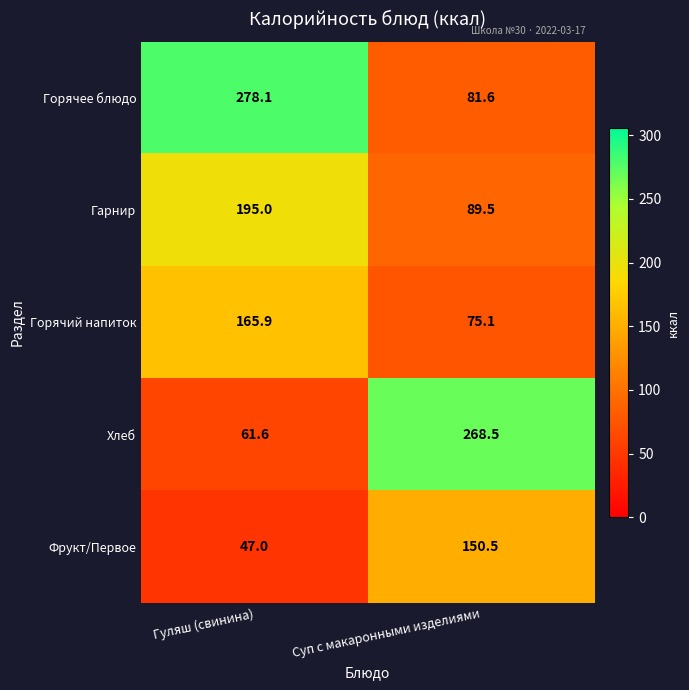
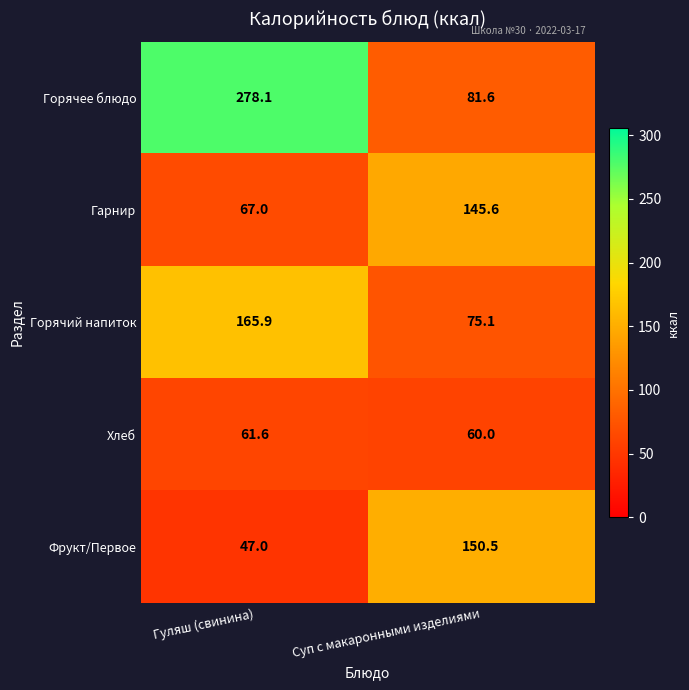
Гарнир, Гуляш (свинина): 195.0 -> 67.0
Гарнир, Суп с макаронными изделиями: 89.5 -> 145.6
Хлеб, Суп с макаронными изделиями: 268.5 -> 60.0
